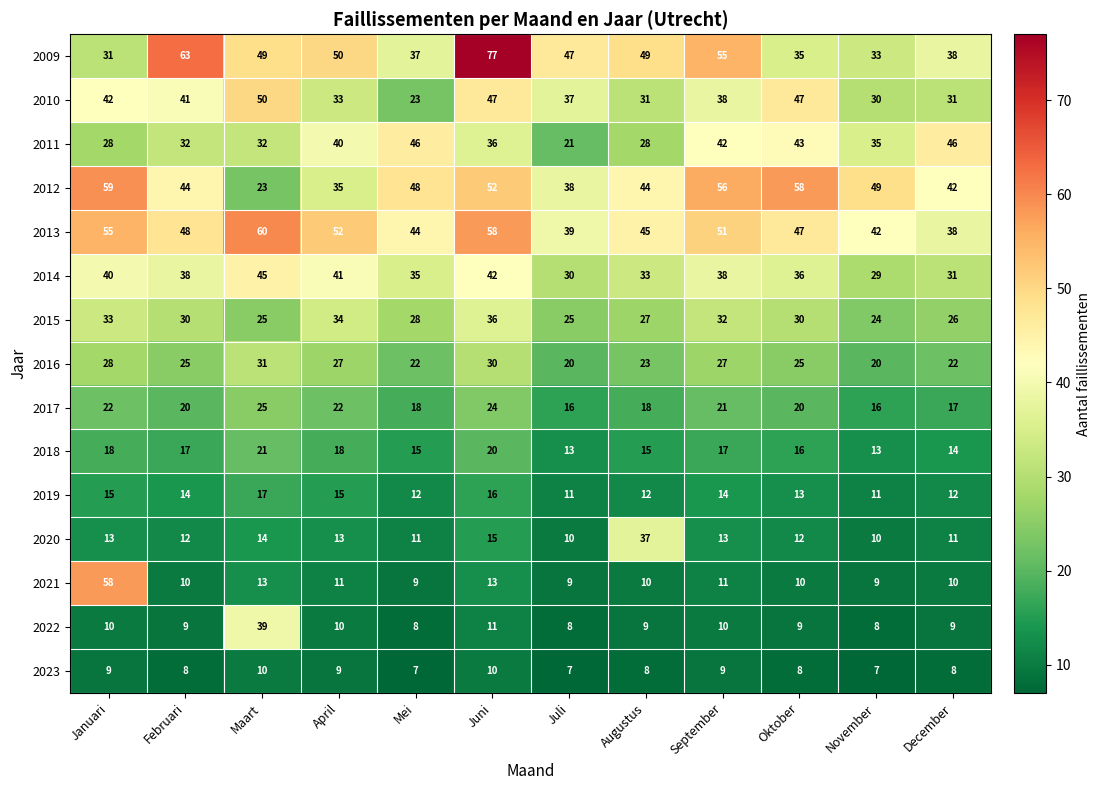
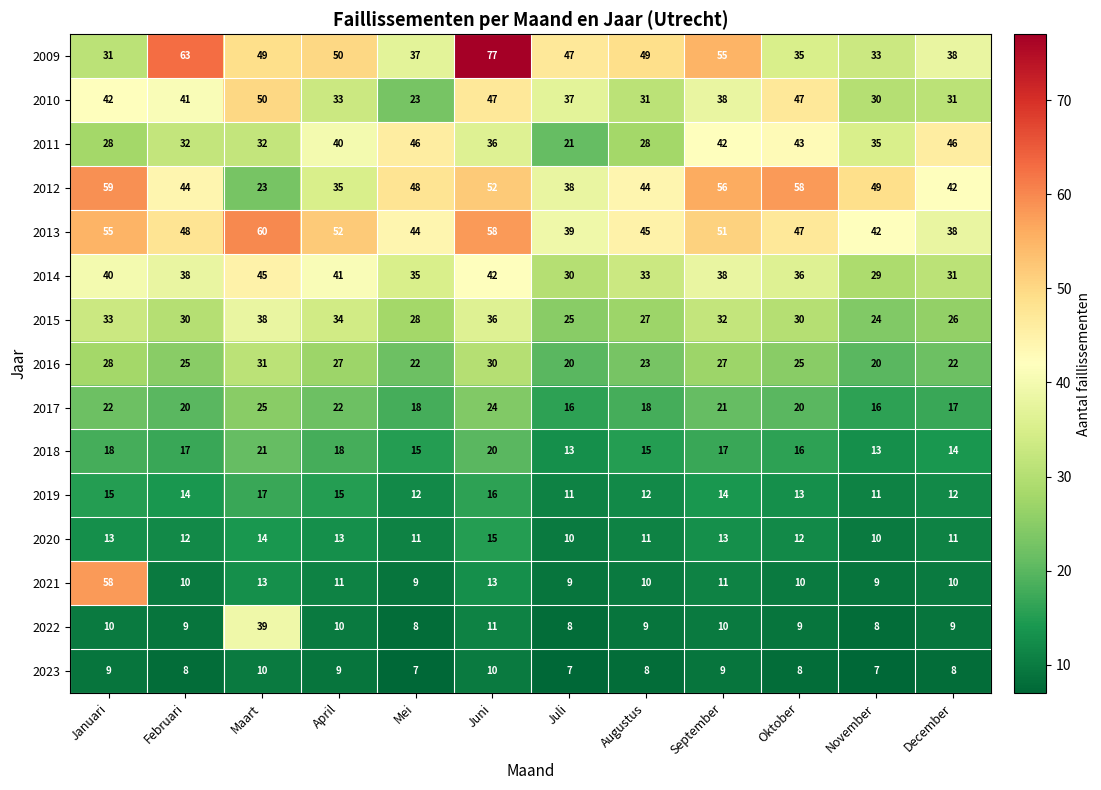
2015, Maart: 25 -> 38
2020, Augustus: 37 -> 11
